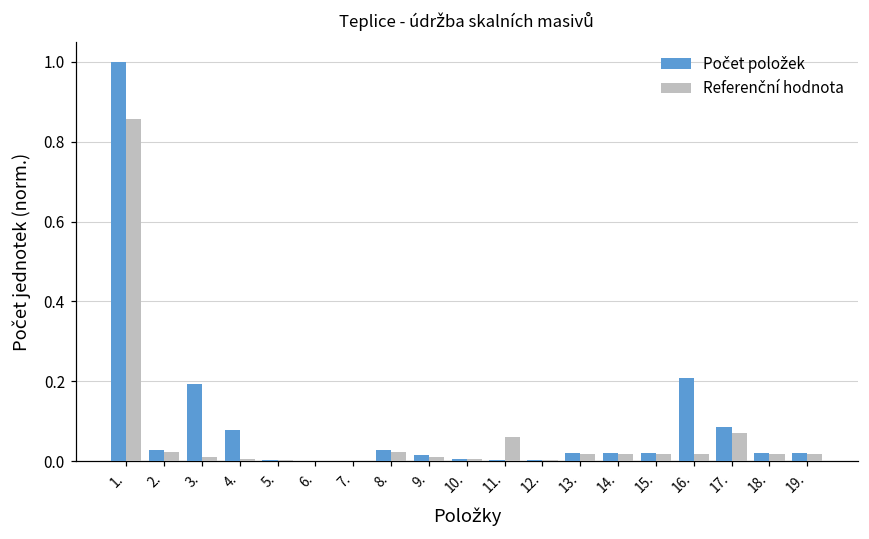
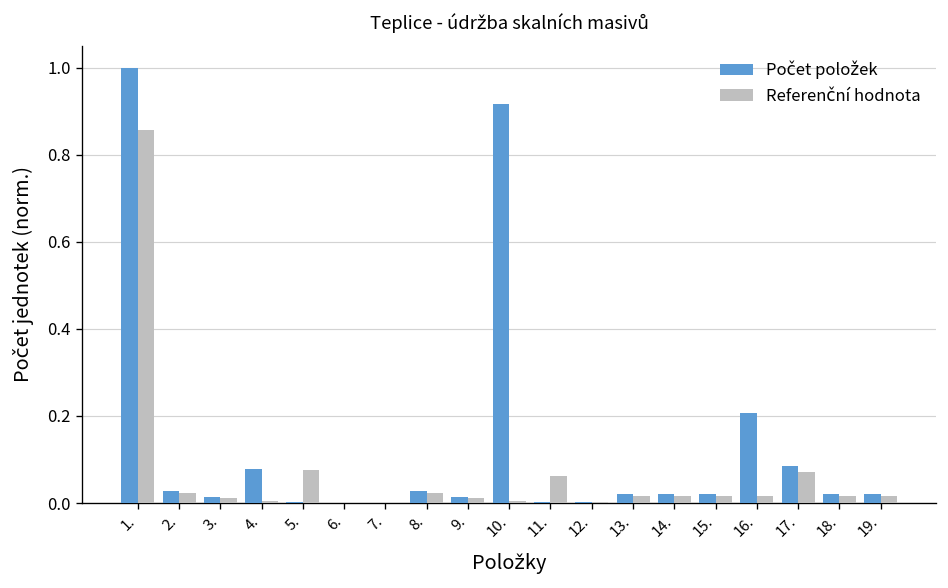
Počet položek, 3.: 0.19 -> 0.01
Referenční hodnota, 5.: 0.00 -> 0.08
Počet položek, 10.: 0.01 -> 0.92
